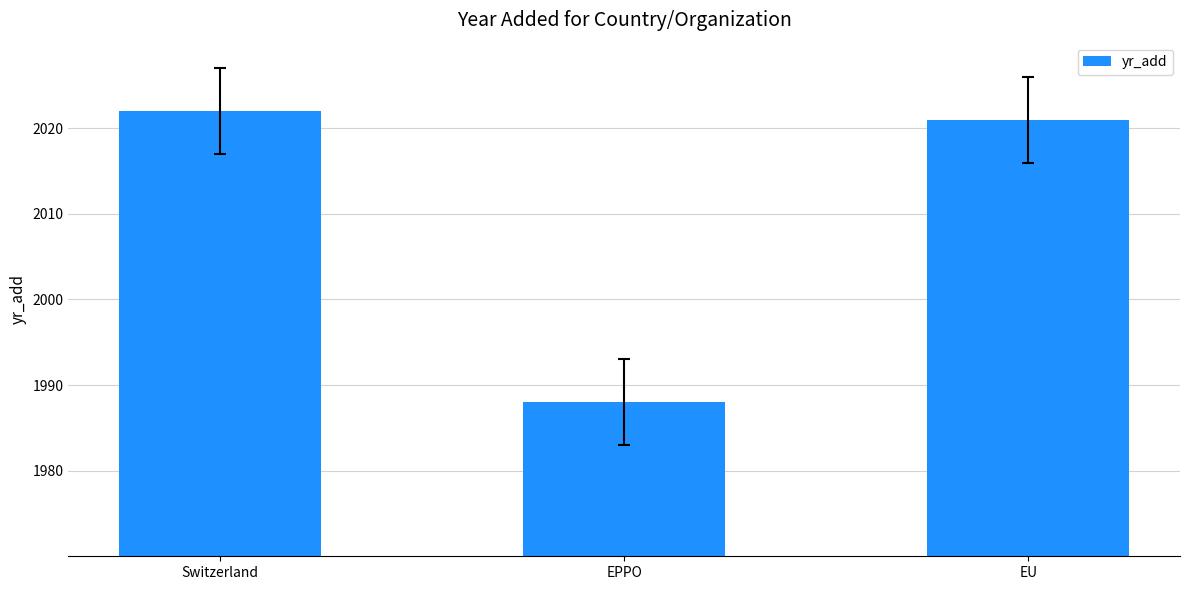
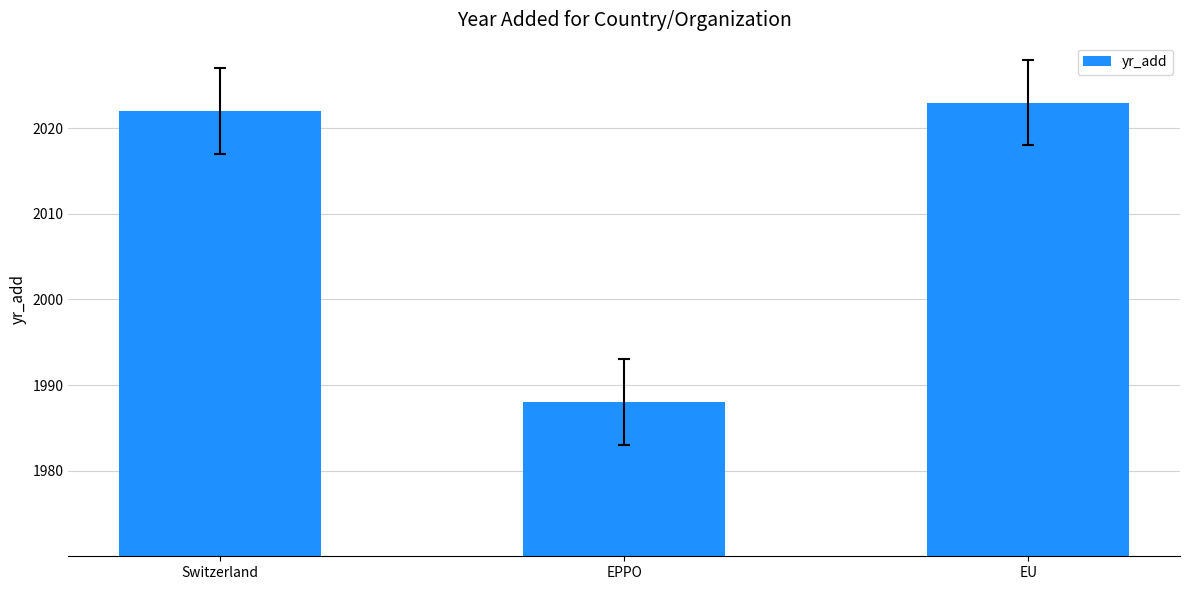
yr_add, EU: 2021 -> 2023
